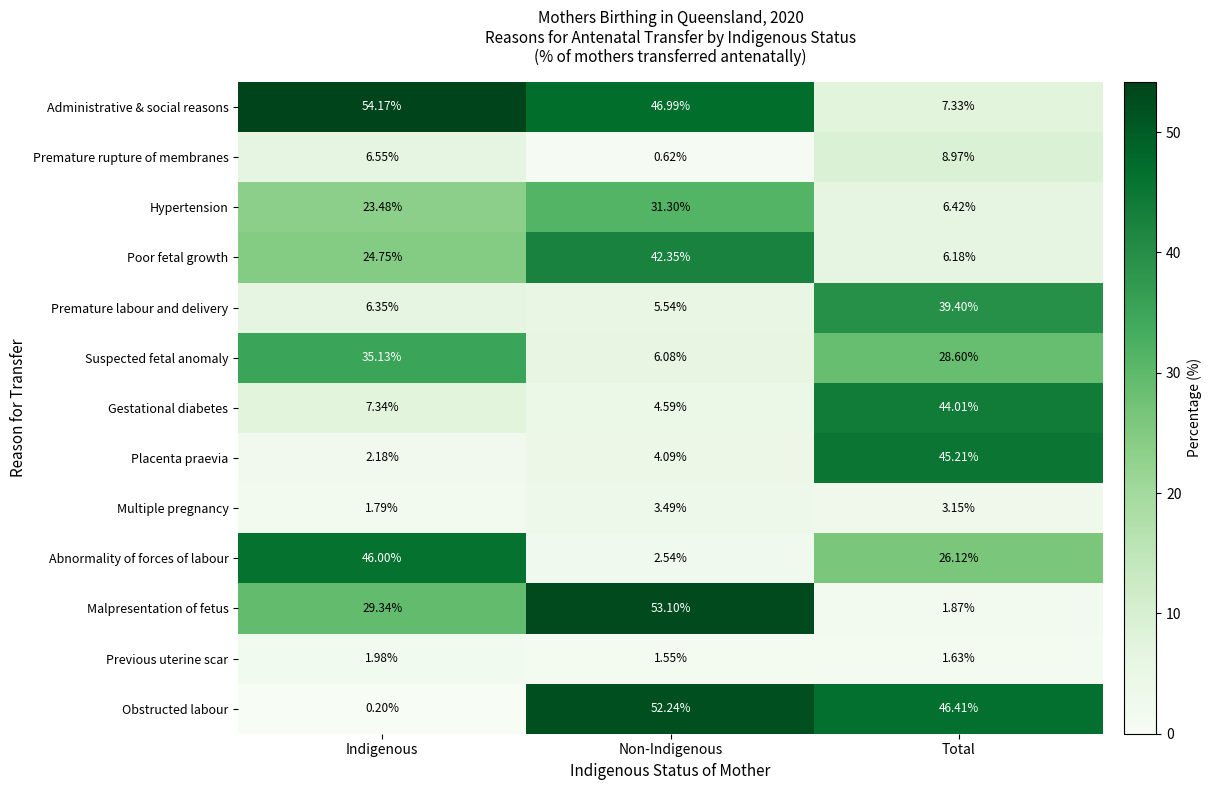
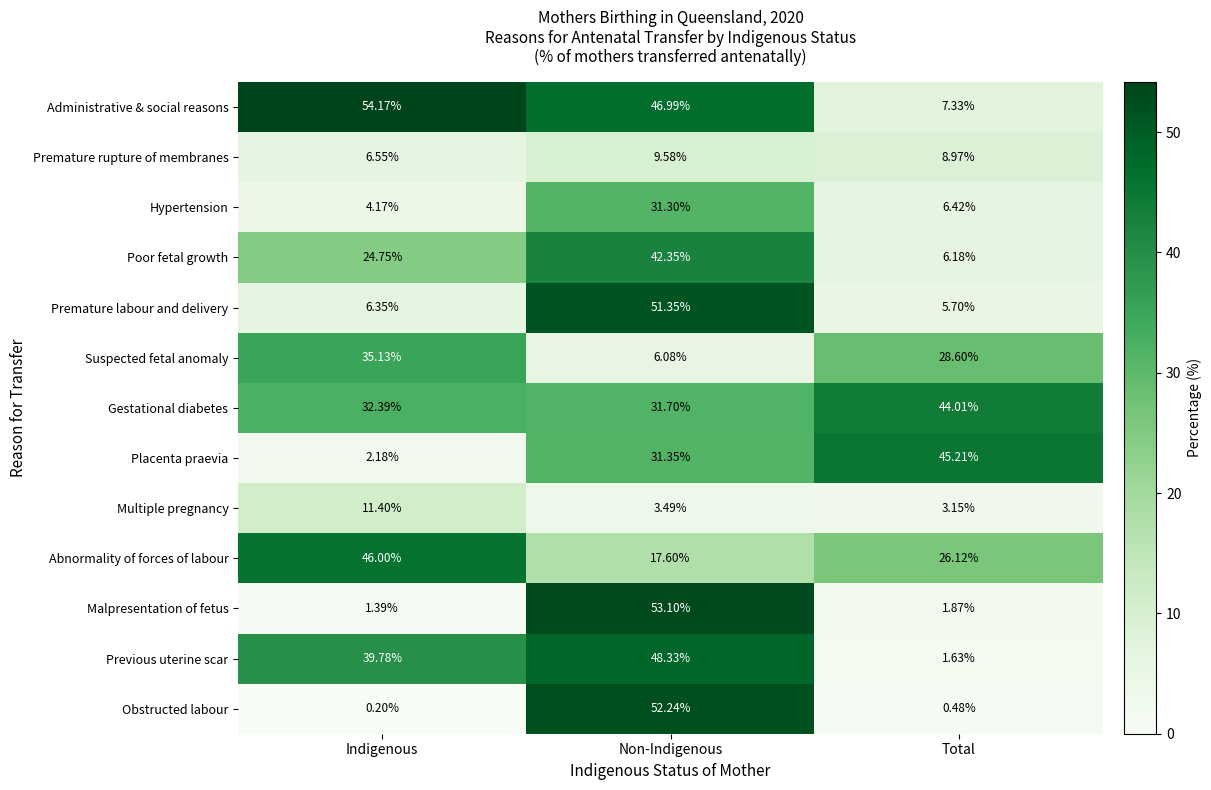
Premature rupture of membranes, Non-Indigenous: 0.62% -> 9.58%
Hypertension, Indigenous: 23.48% -> 4.17%
Premature labour and delivery, Non-Indigenous: 5.54% -> 51.35%
Premature labour and delivery, Total: 39.40% -> 5.70%
Gestational diabetes, Indigenous: 7.34% -> 32.39%
Gestational diabetes, Non-Indigenous: 4.59% -> 31.70%
Placenta praevia, Non-Indigenous: 4.09% -> 31.35%
Multiple pregnancy, Indigenous: 1.79% -> 11.40%
Abnormality of forces of labour, Non-Indigenous: 2.54% -> 17.60%
Malpresentation of fetus, Indigenous: 29.34% -> 1.39%
Previous uterine scar, Indigenous: 1.98% -> 39.78%
Previous uterine scar, Non-Indigenous: 1.55% -> 48.33%
Obstructed labour, Total: 46.41% -> 0.48%
